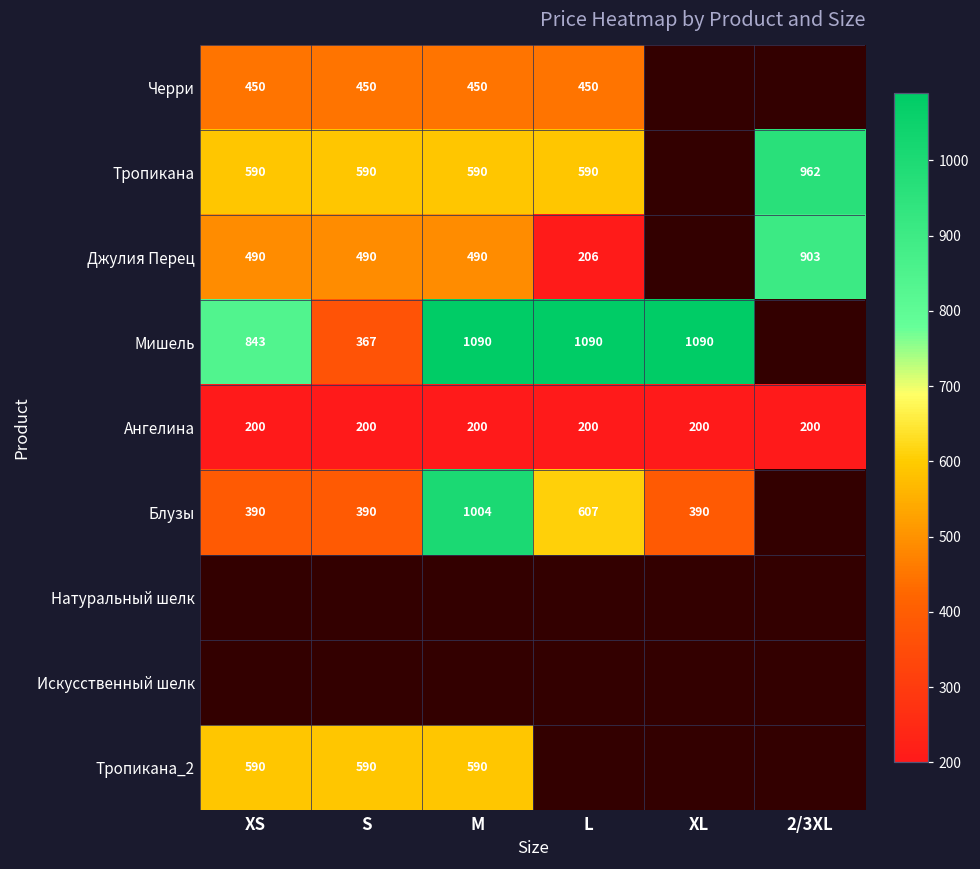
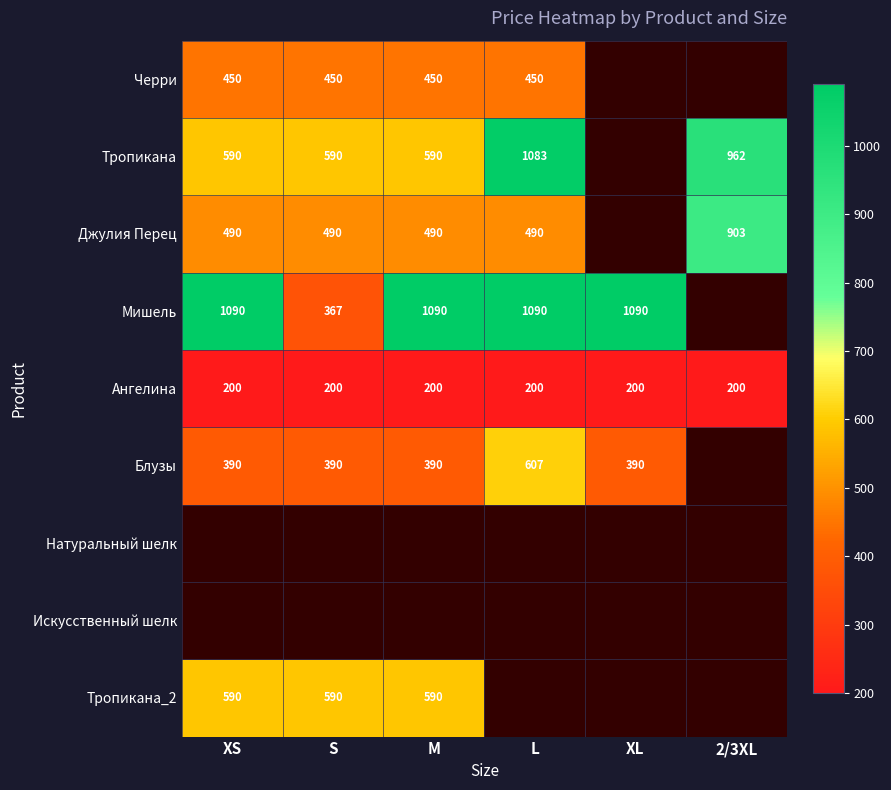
Тропикана, L: 590 -> 1083
Джулия Перец, L: 206 -> 490
Мишель, XS: 843 -> 1090
Блузы, M: 1004 -> 390
